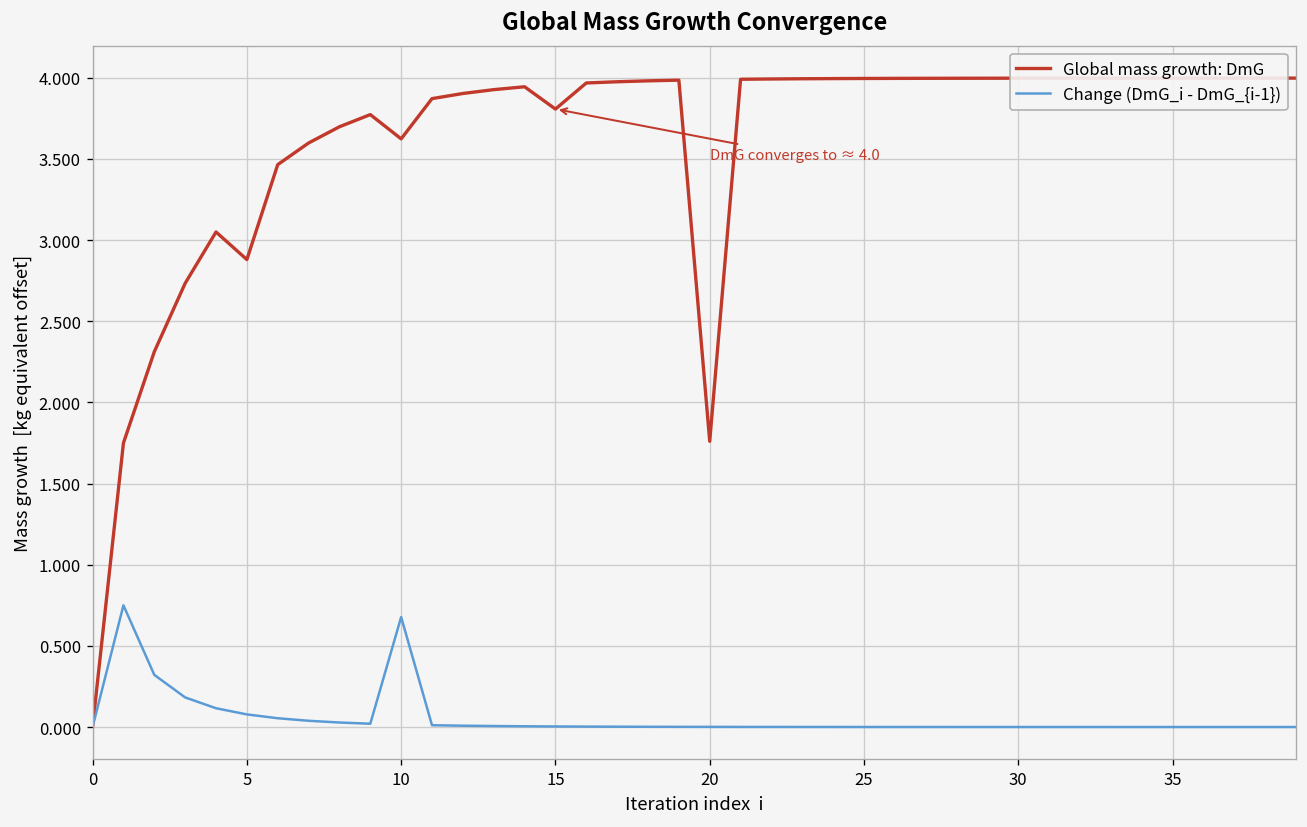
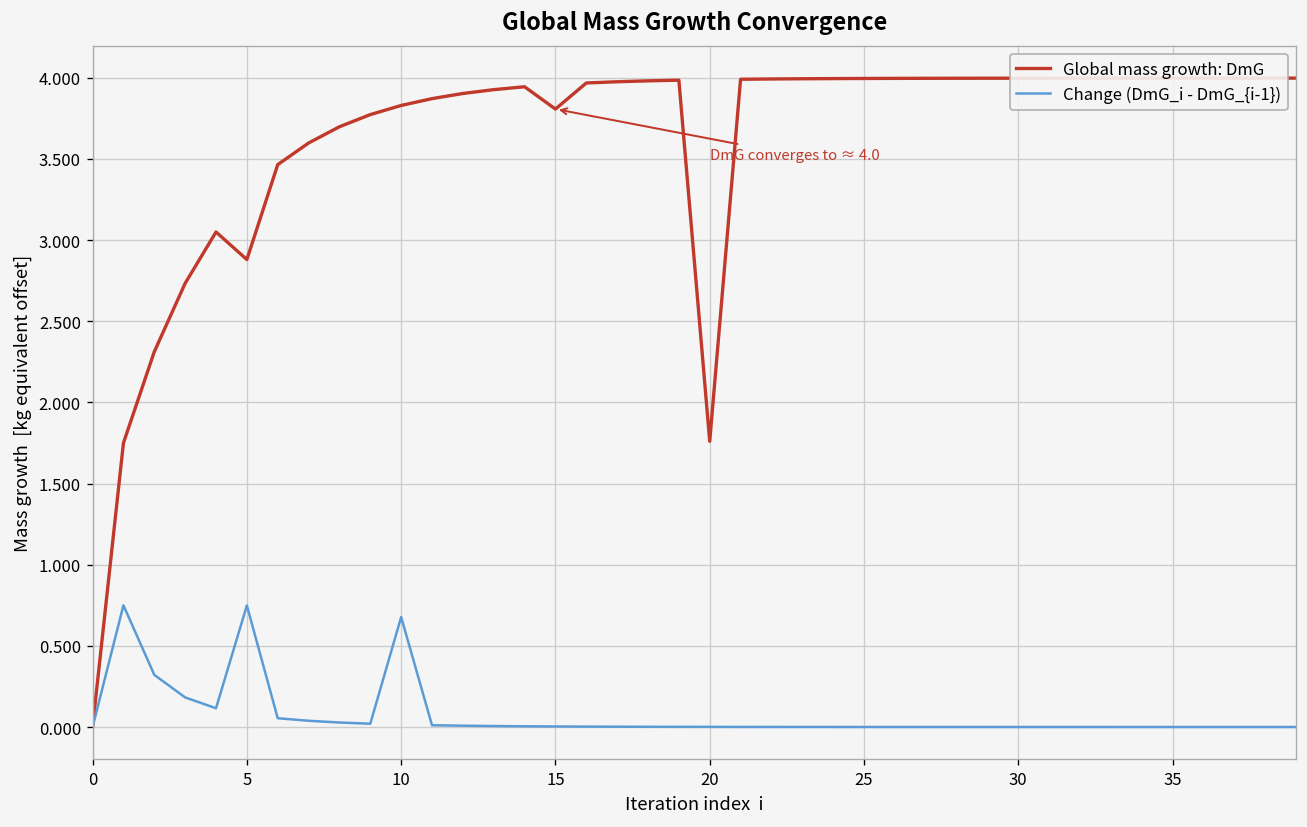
Change (DmG_i - DmG_{i-1}), 5: 0.08 -> 0.75
Global mass growth: DmG, 10: 3.62 -> 3.83
